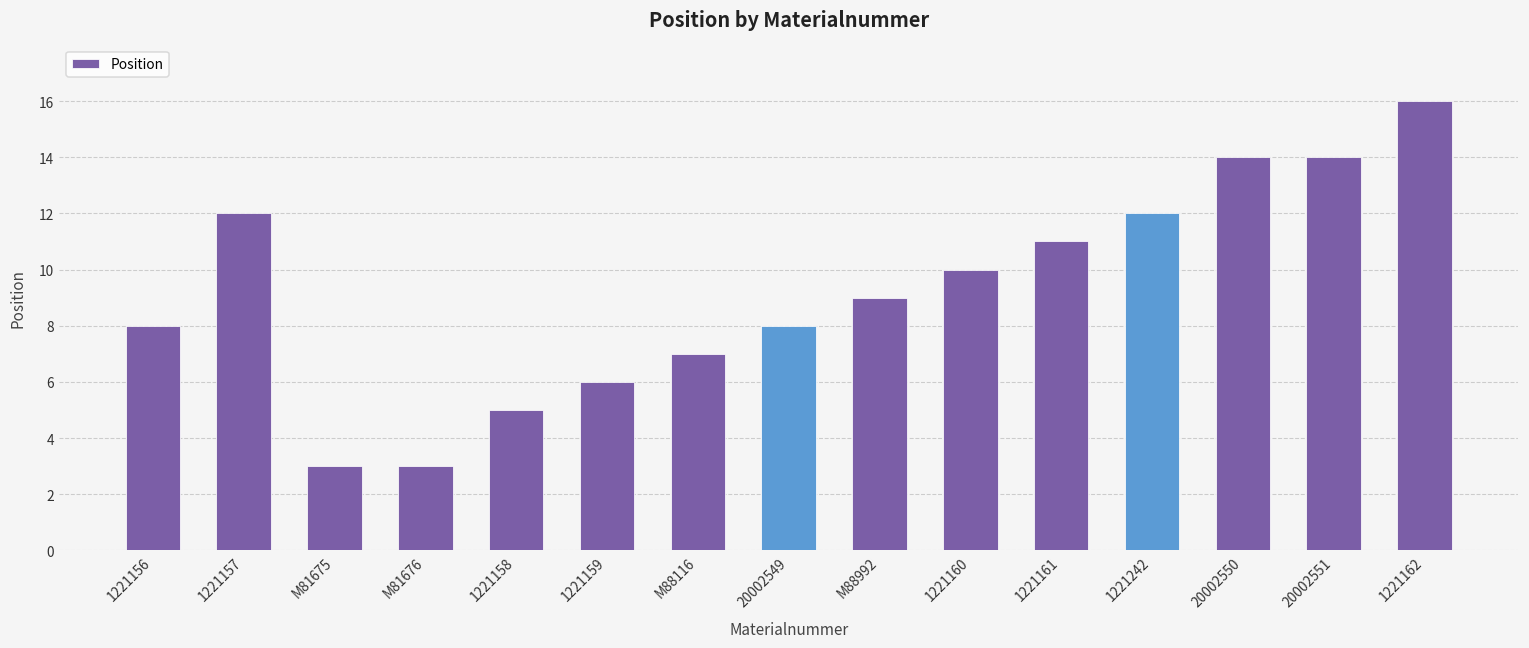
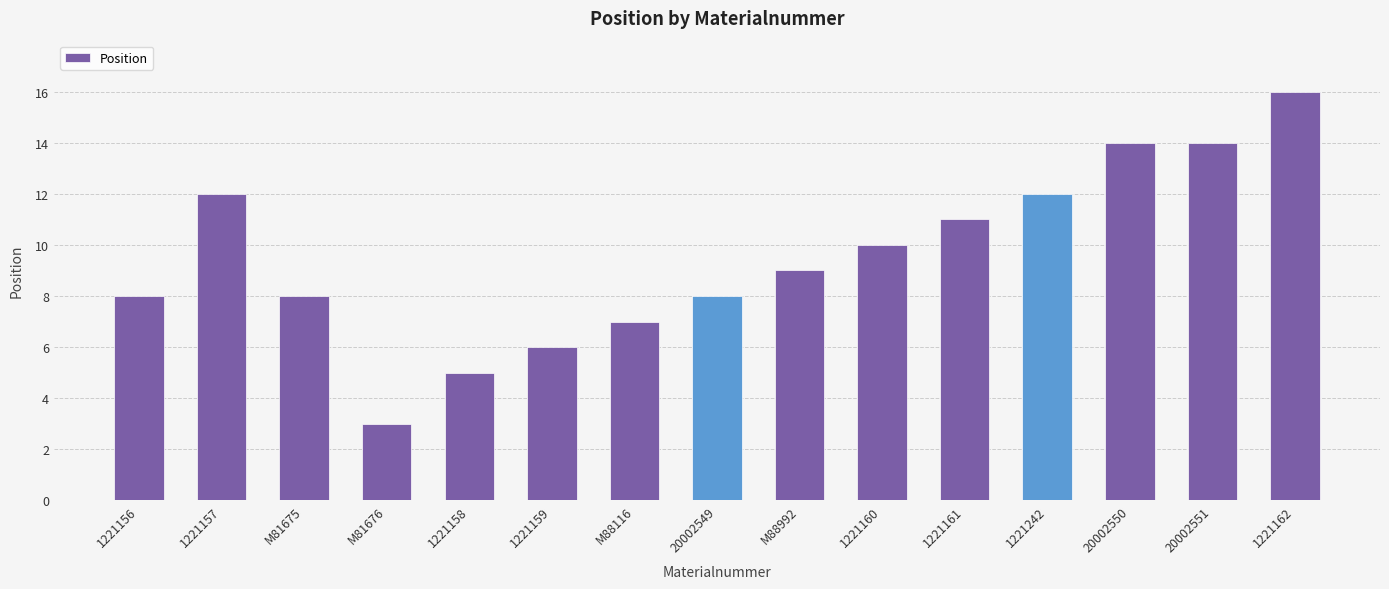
M81675: 3 -> 8
